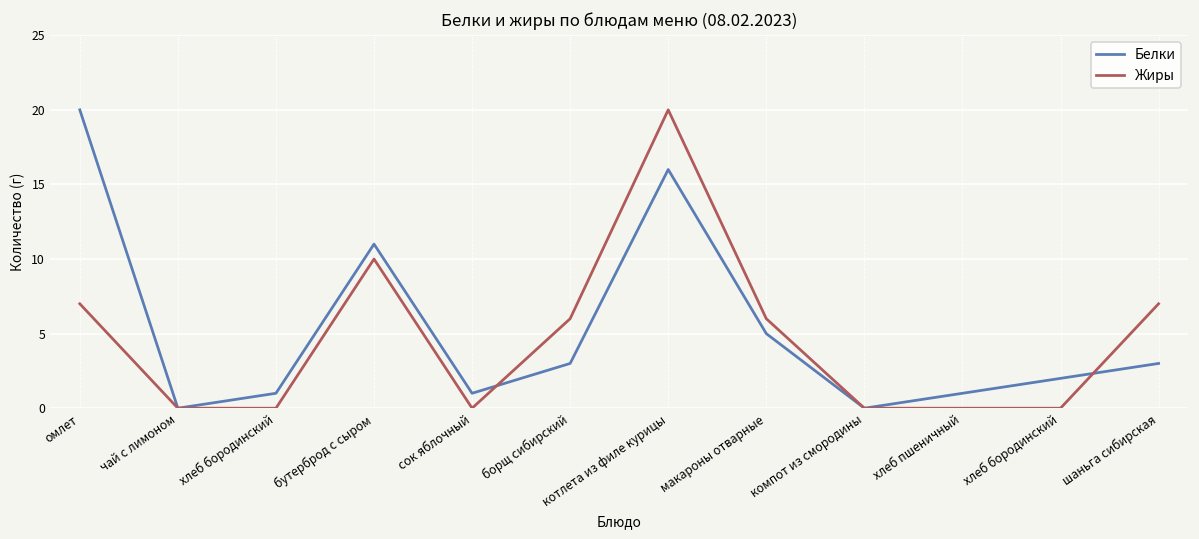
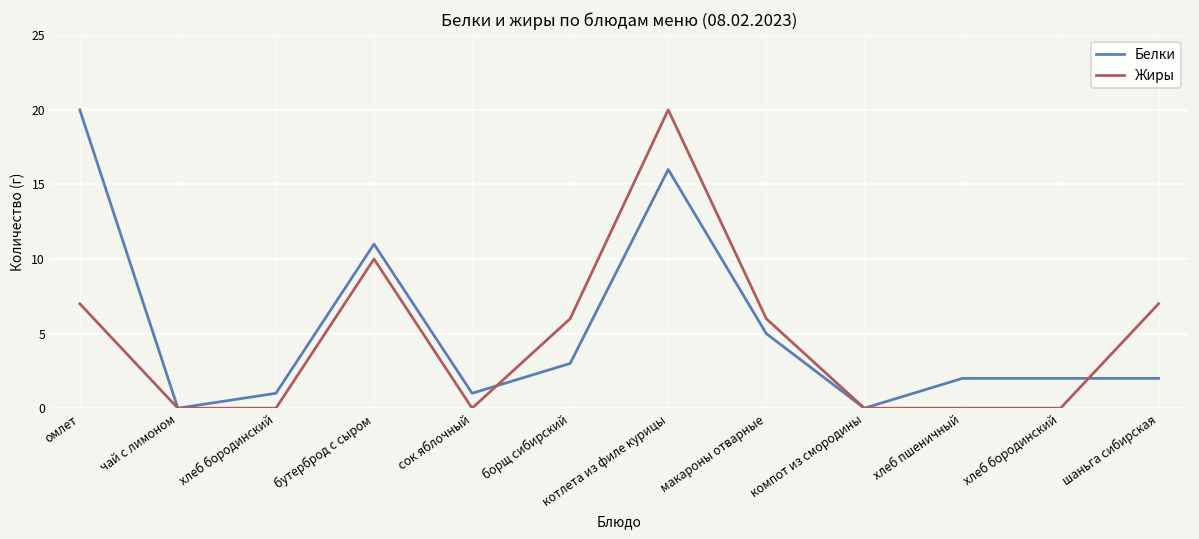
Белки, хлеб пшеничный: 1 -> 2
Белки, шаньга сибирская: 3 -> 2
